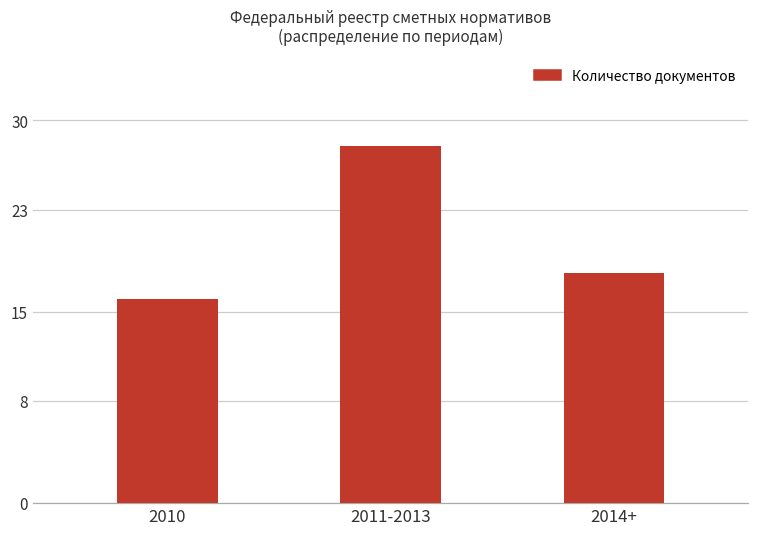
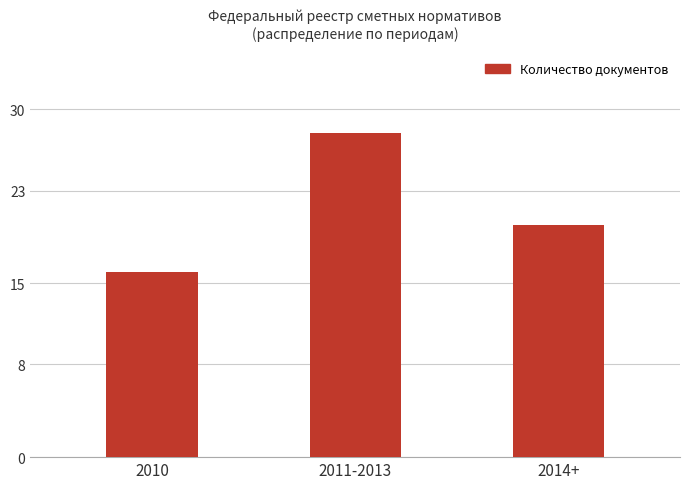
2014+: 18 -> 20
